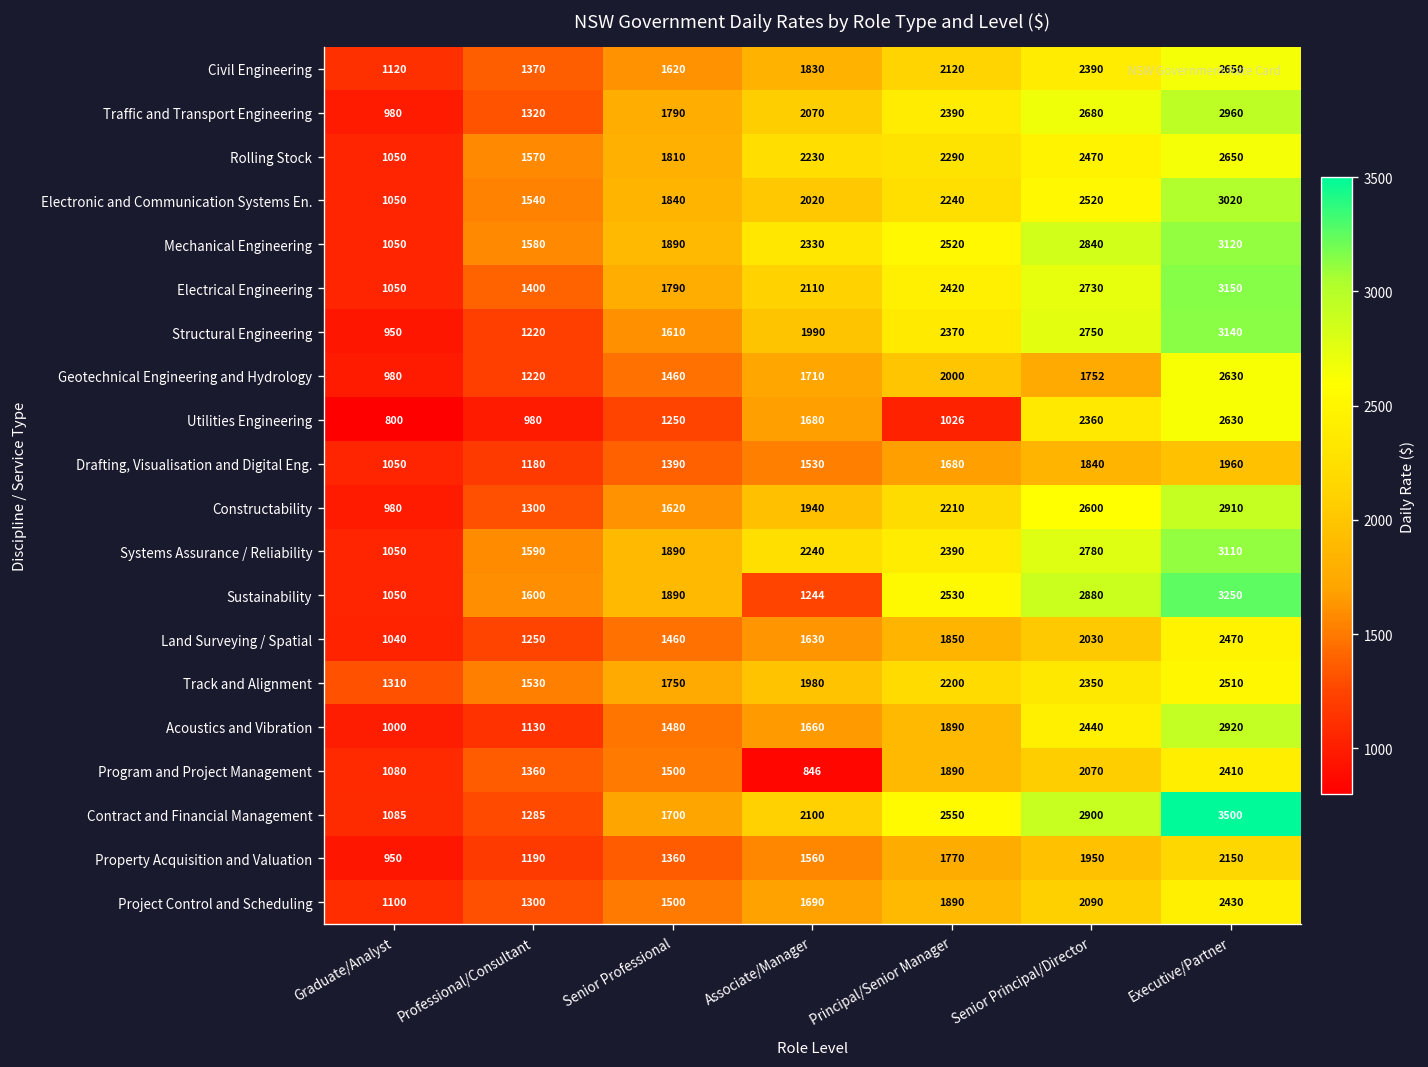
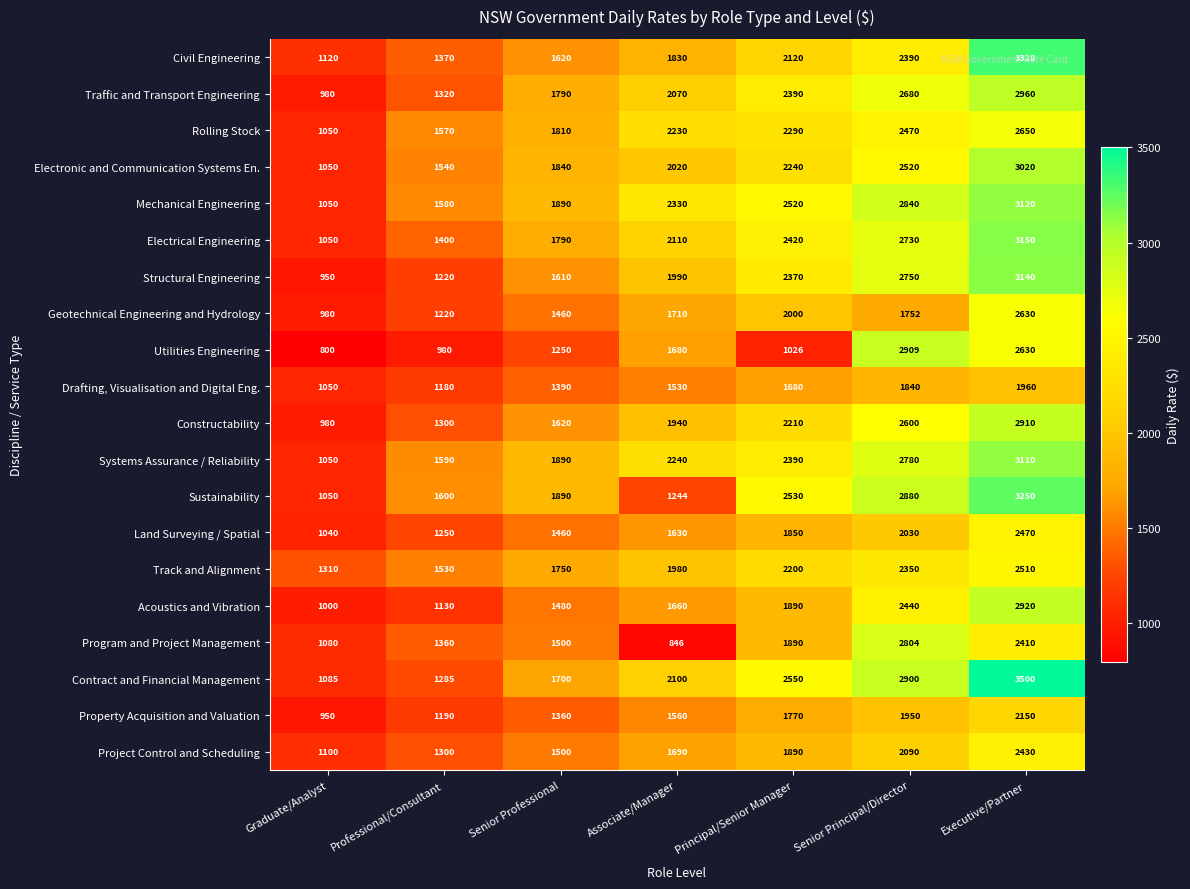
Civil Engineering, Executive/Partner: 2650 -> 3328
Utilities Engineering, Senior Principal/Director: 2360 -> 2909
Program and Project Management, Senior Principal/Director: 2070 -> 2804
